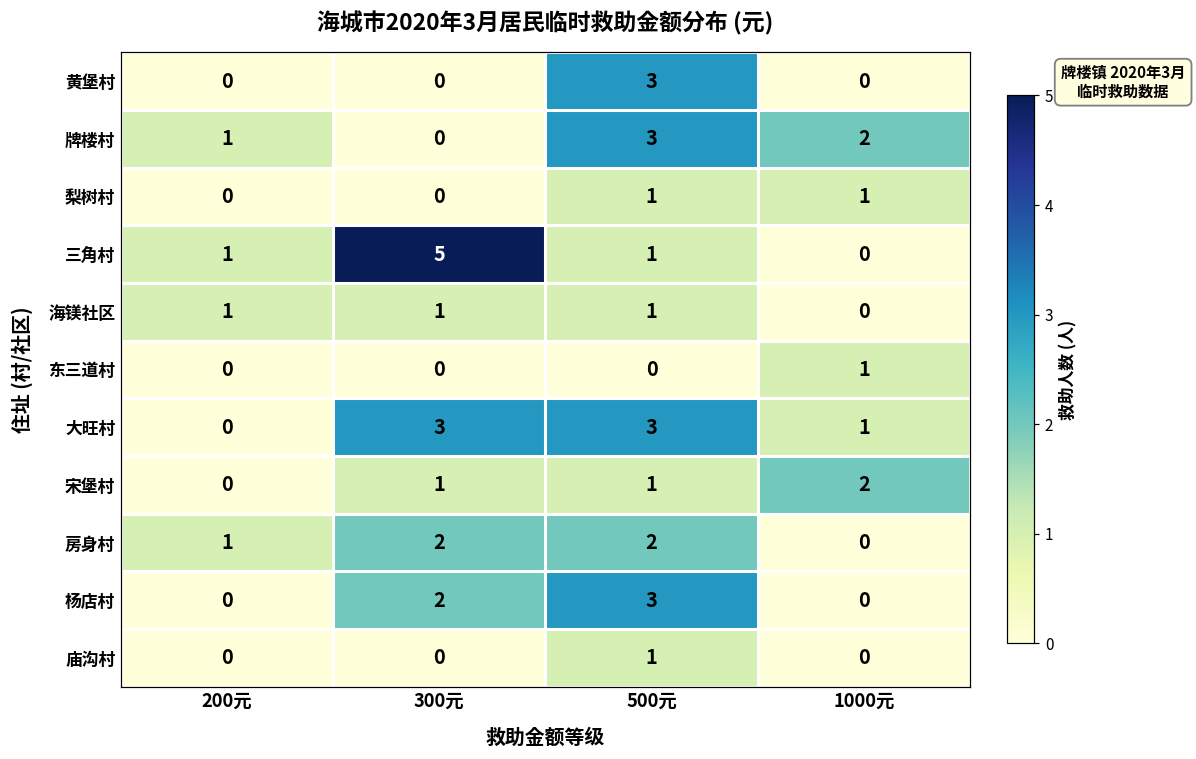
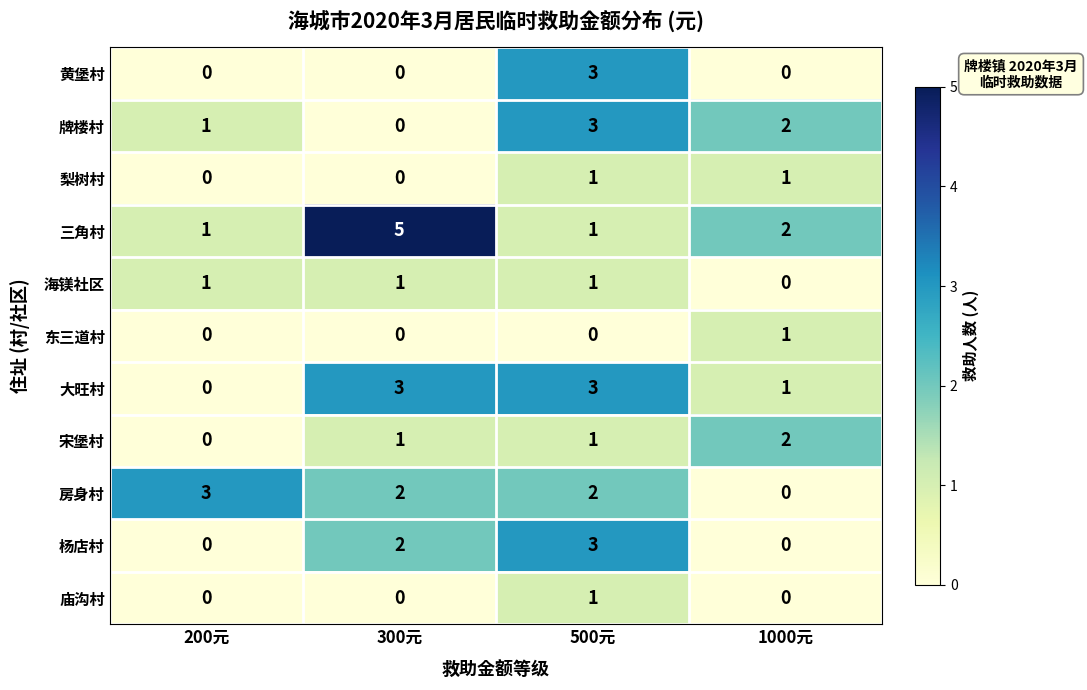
三角村, 1000元: 0 -> 2
房身村, 200元: 1 -> 3
